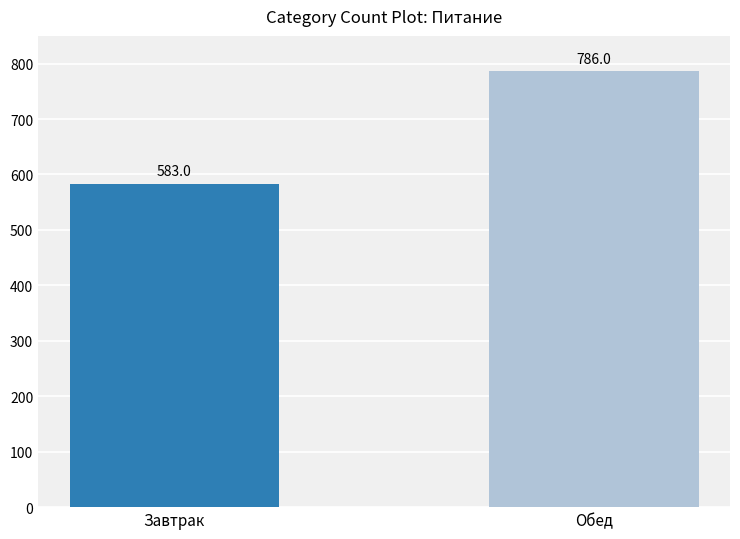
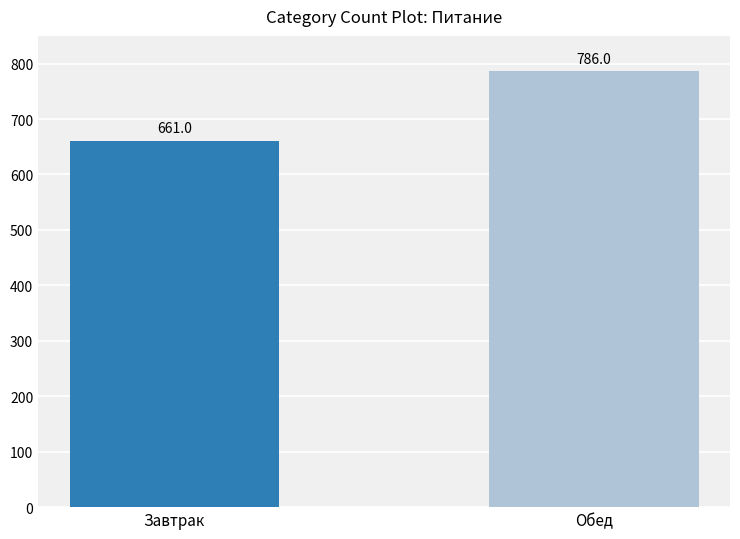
Завтрак: 583.0 -> 661.0
